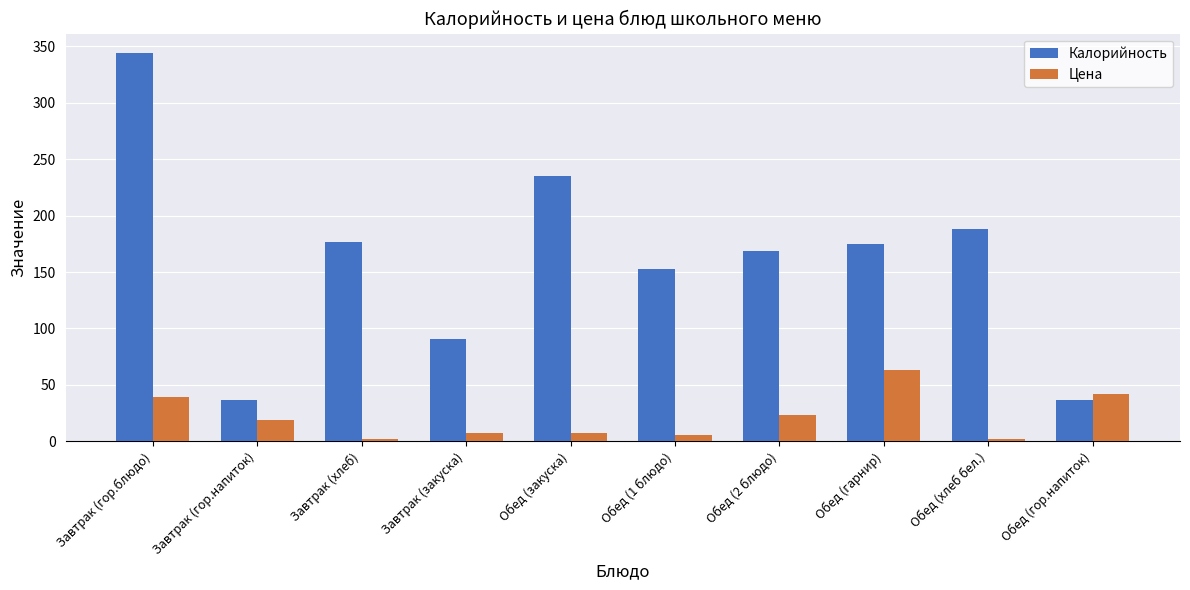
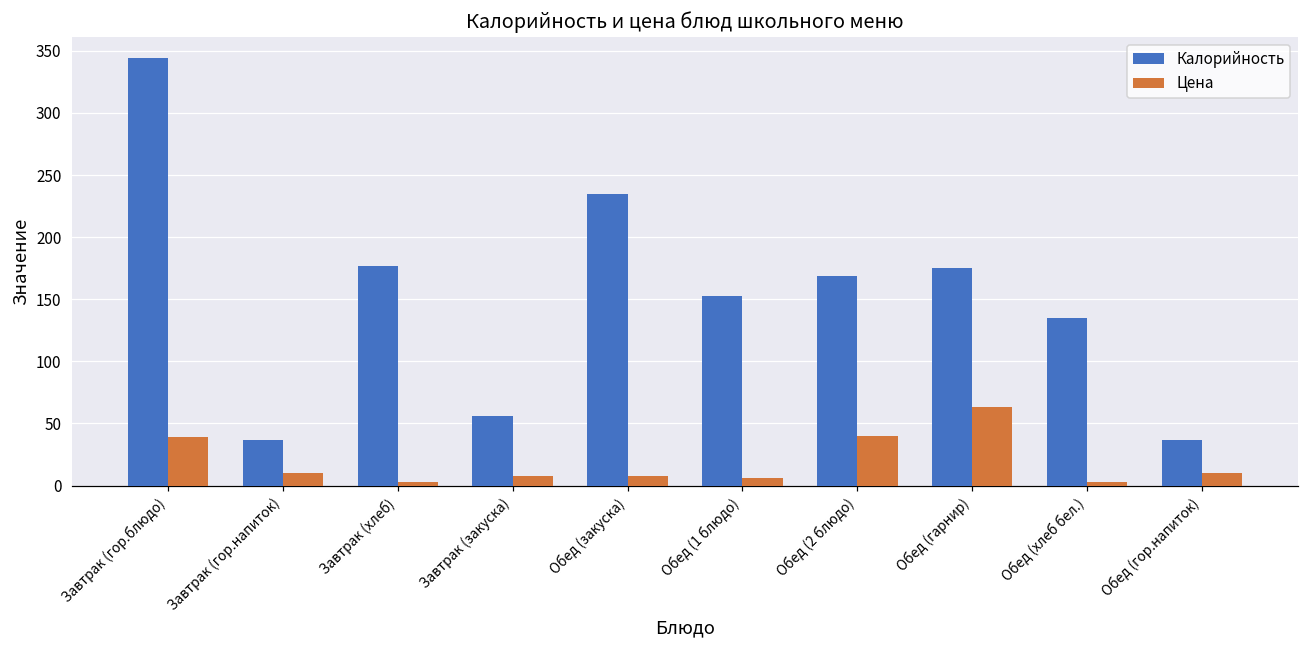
Цена, Завтрак (гор.напиток): 19 -> 10
Калорийность, Завтрак (закуска): 91 -> 56
Цена, Обед (2 блюдо): 23 -> 40
Калорийность, Обед (хлеб бел.): 188 -> 135
Цена, Обед (гор.напиток): 42 -> 10
